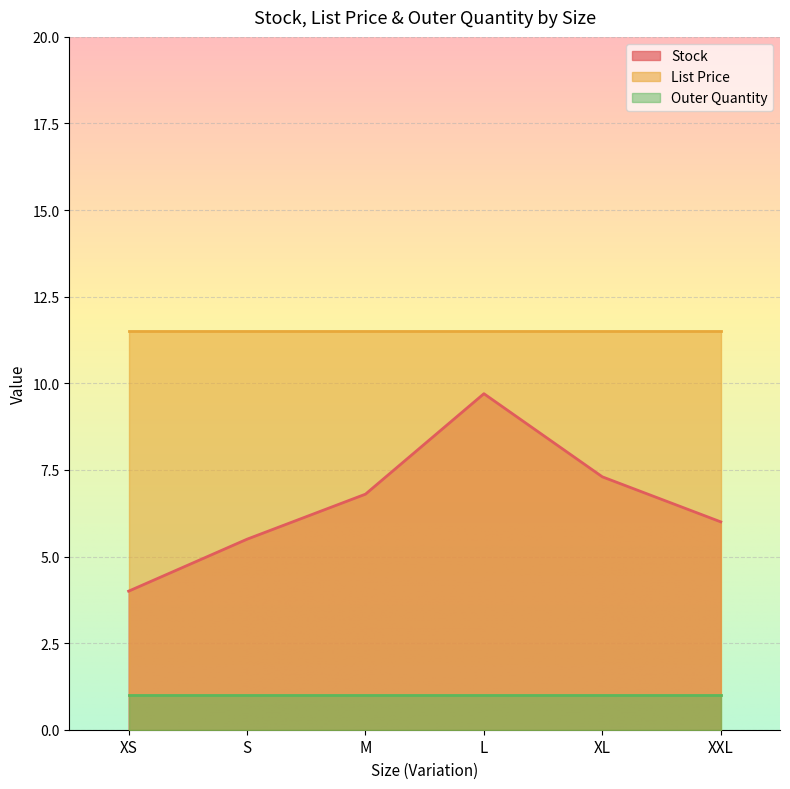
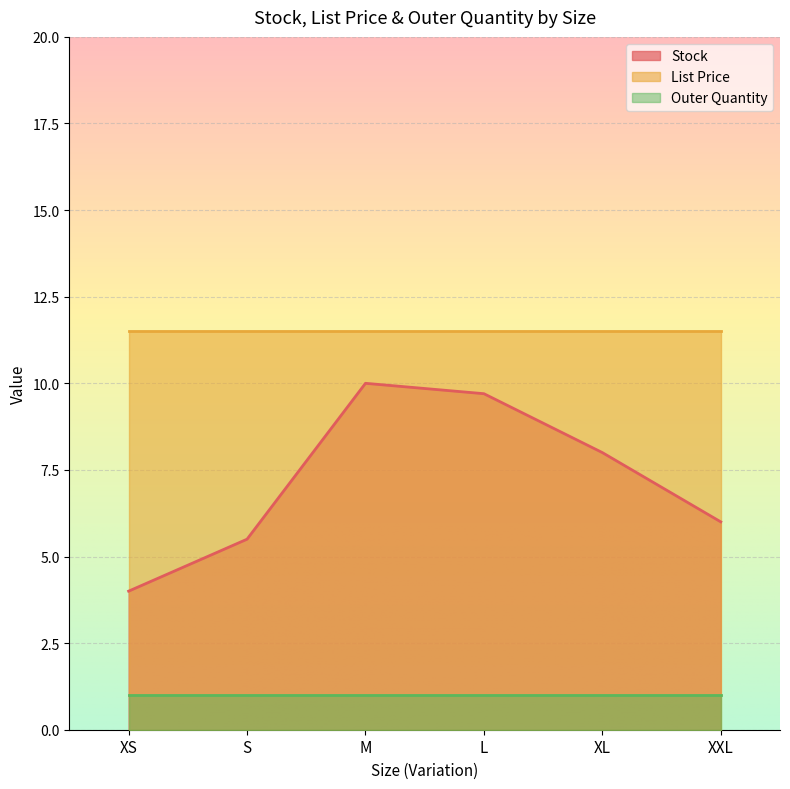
Stock, M: 6.8 -> 10.0
Stock, XL: 7.3 -> 8.0
